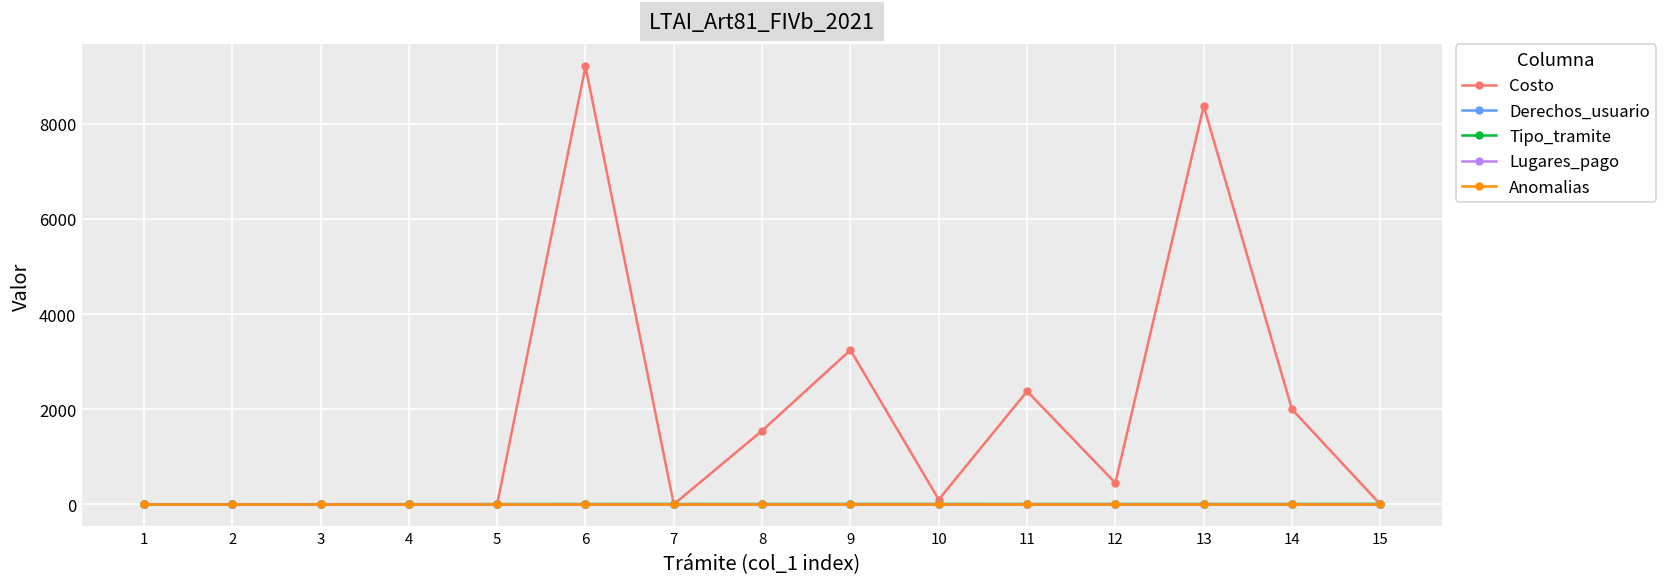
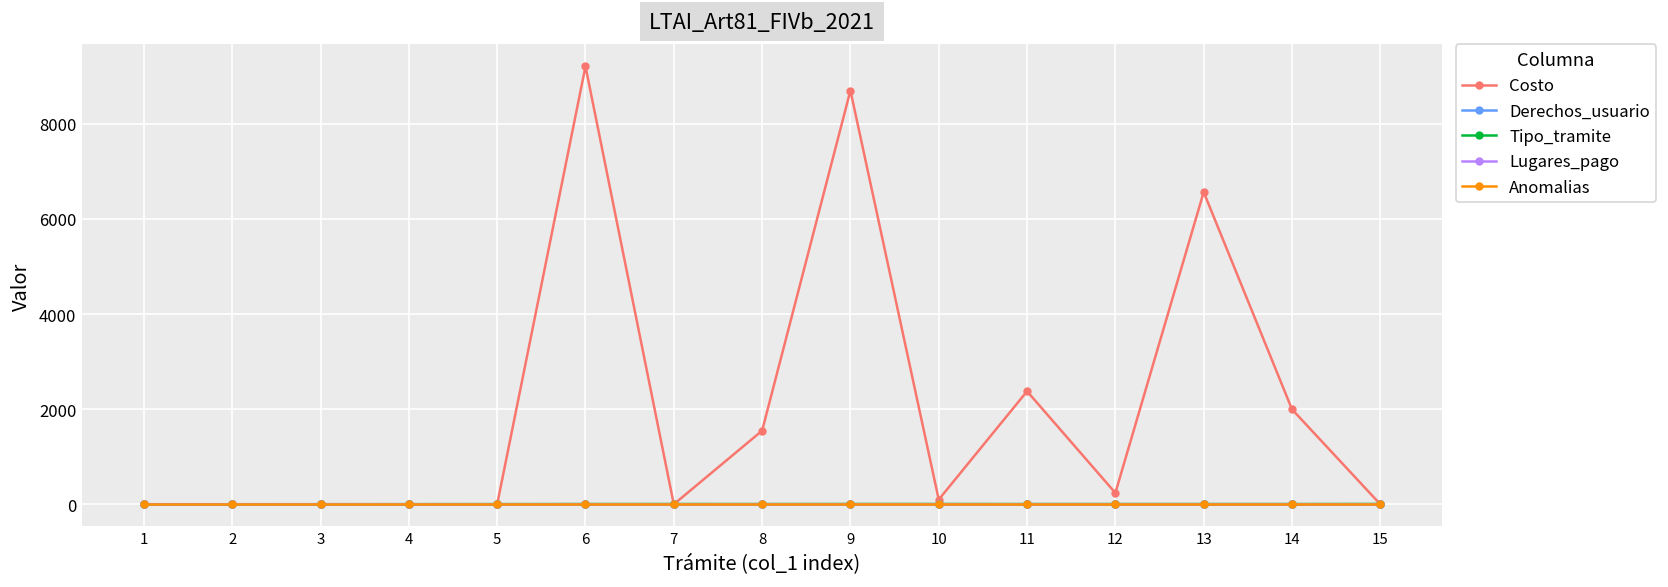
Costo, 9: 3200 -> 8700
Costo, 12: 400 -> 200
Costo, 13: 8400 -> 6600
